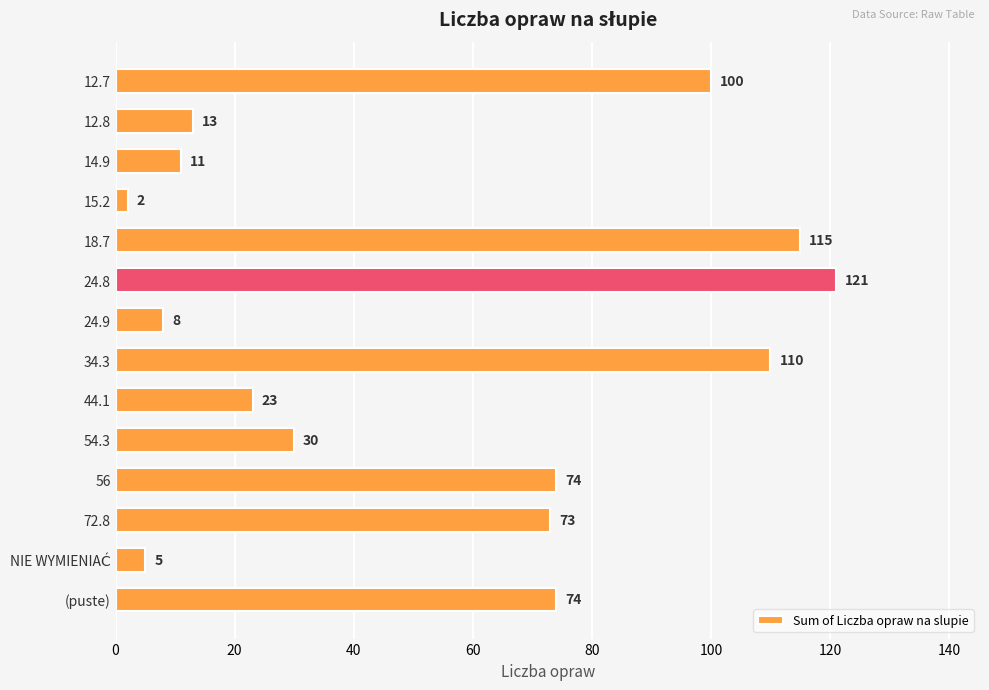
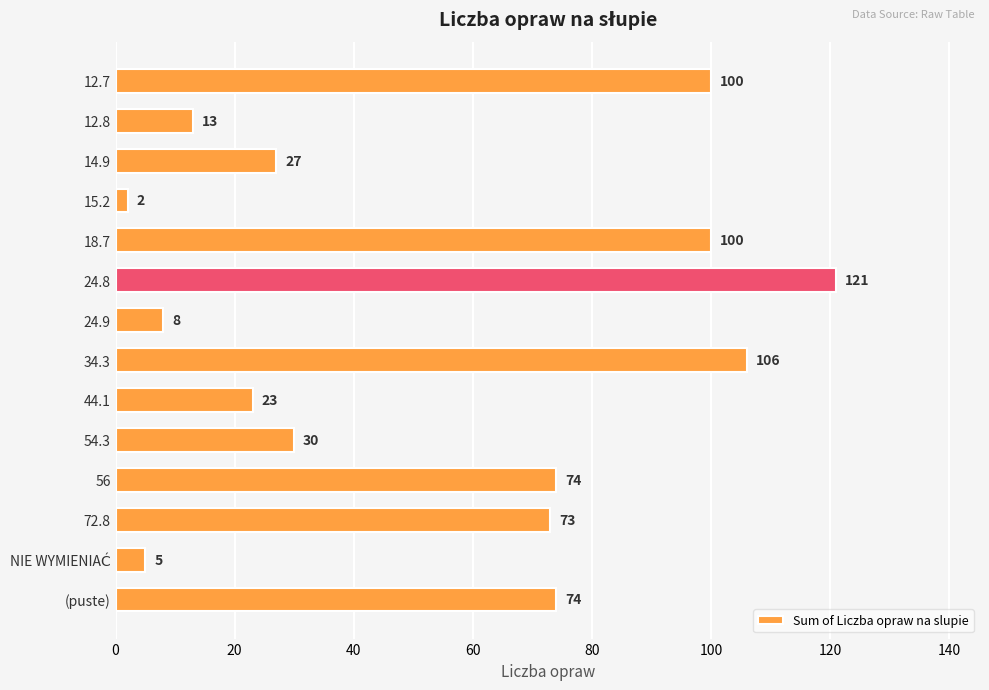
14.9: 11 -> 27
18.7: 115 -> 100
34.3: 110 -> 106
